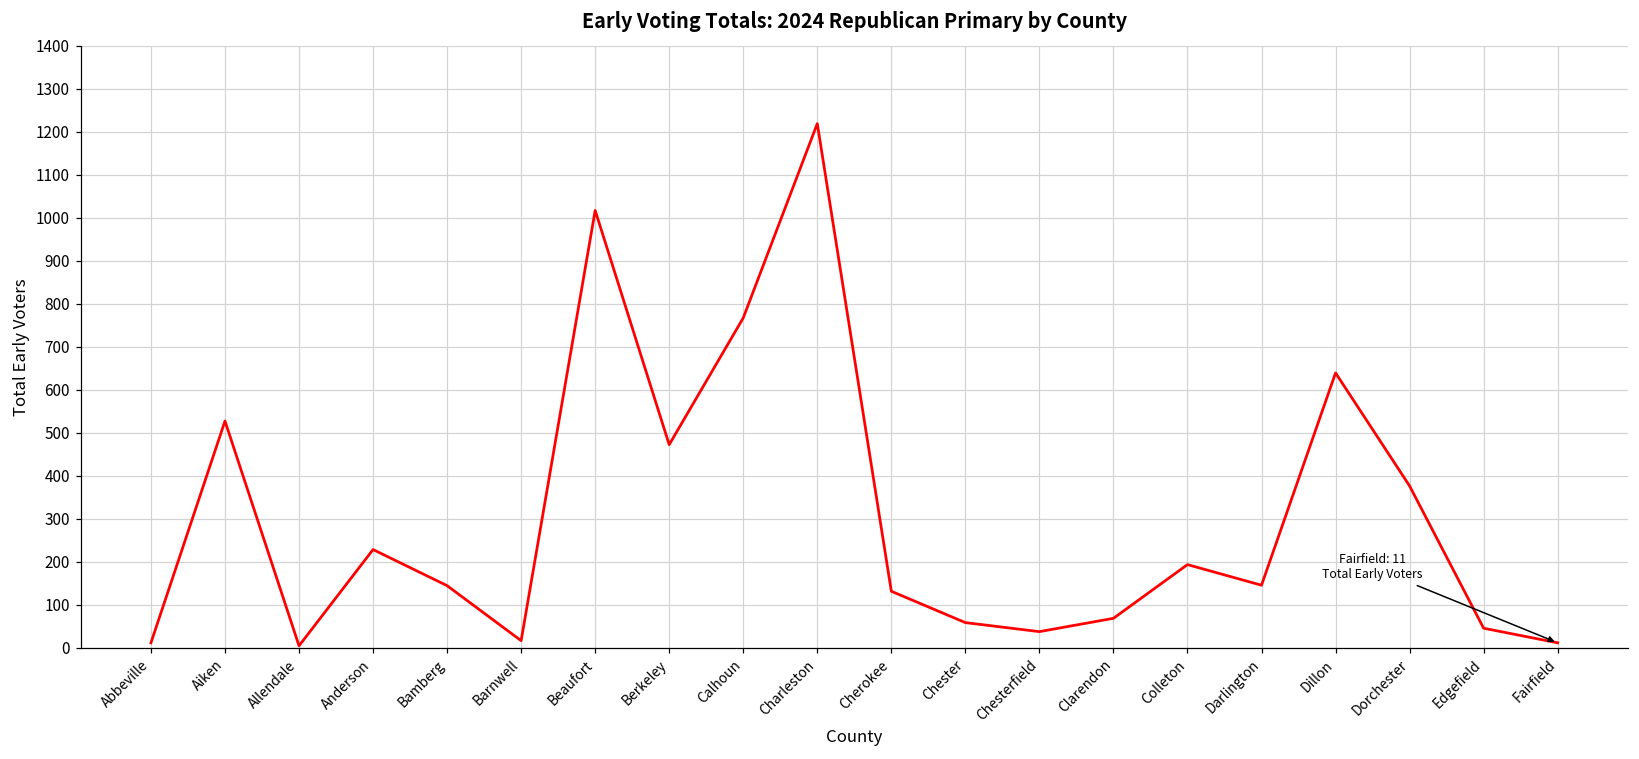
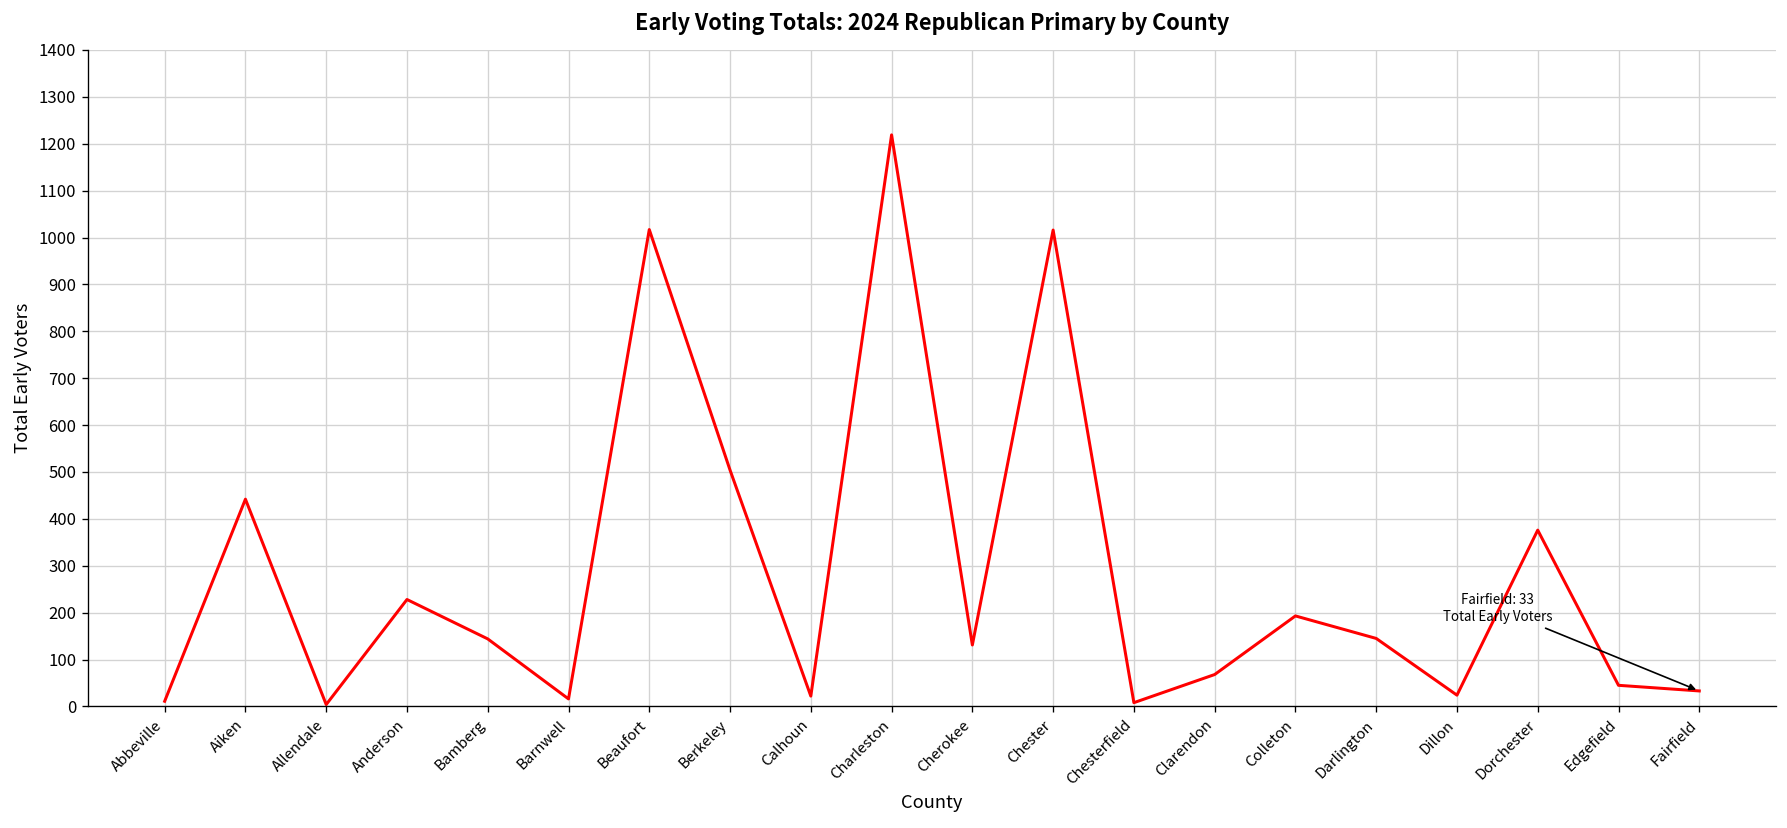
Aiken: 530 -> 440
Berkeley: 470 -> 500
Calhoun: 770 -> 20
Chester: 60 -> 1020
Chesterfield: 40 -> 10
Dillon: 640 -> 20
Fairfield: 11 -> 33
